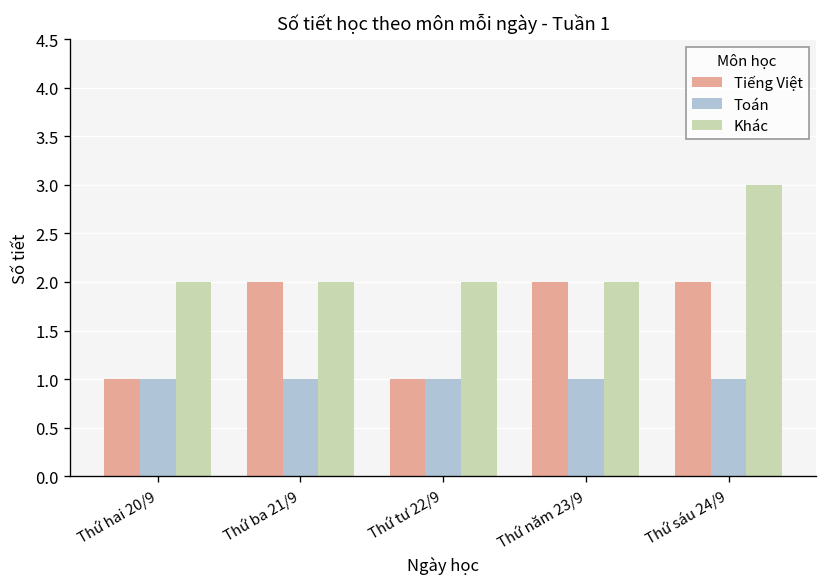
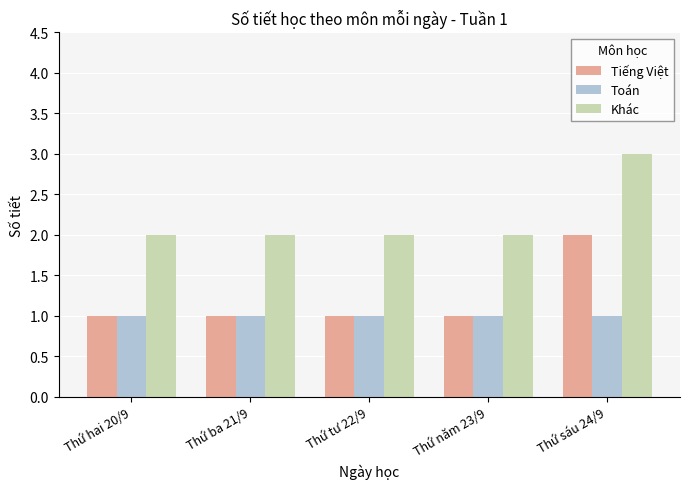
Tiếng Việt, Thứ ba 21/9: 2 -> 1
Tiếng Việt, Thứ năm 23/9: 2 -> 1
